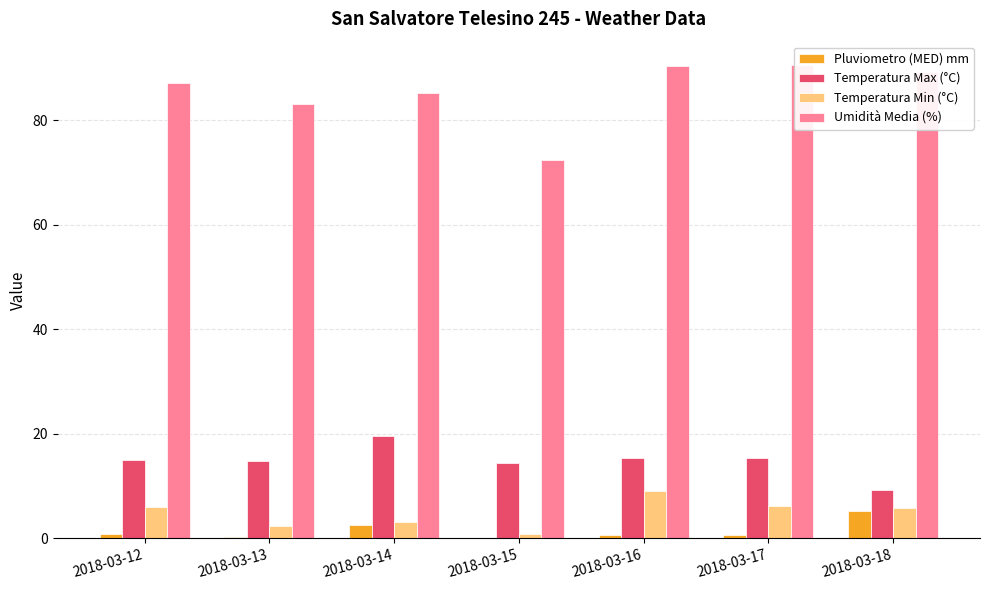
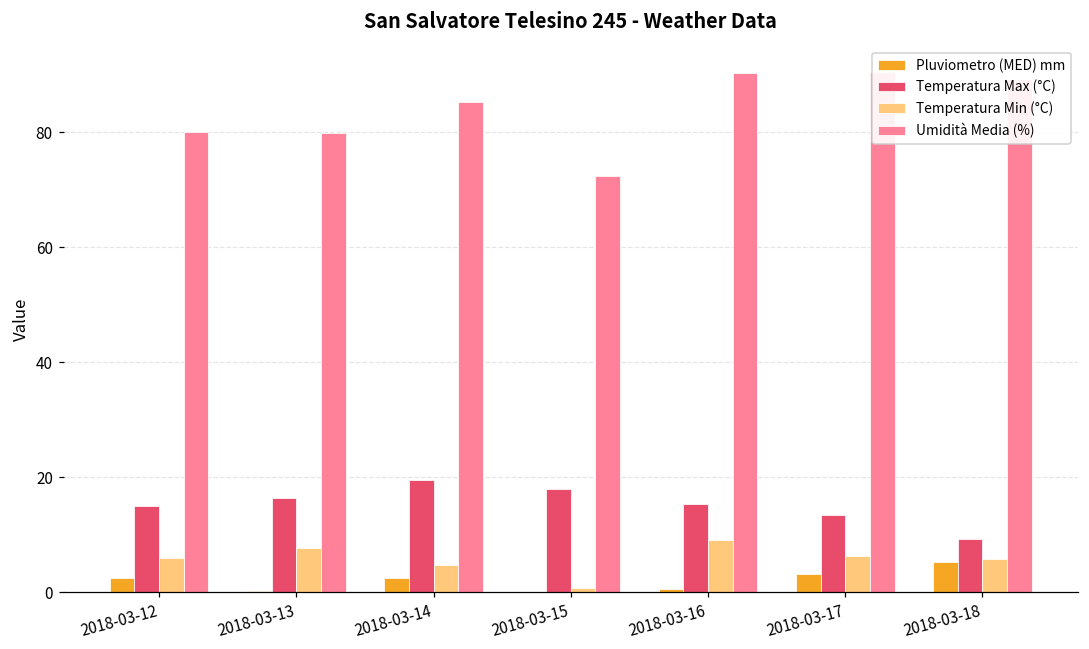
Pluviometro (MED) mm, 2018-03-12: 1 -> 2
Umidità Media (%), 2018-03-12: 87 -> 80
Temperatura Max (°C), 2018-03-13: 15 -> 16
Temperatura Min (°C), 2018-03-13: 2 -> 8
Umidità Media (%), 2018-03-13: 83 -> 80
Temperatura Min (°C), 2018-03-14: 3 -> 5
Temperatura Max (°C), 2018-03-15: 14 -> 18
Pluviometro (MED) mm, 2018-03-17: 1 -> 3
Temperatura Max (°C), 2018-03-17: 15 -> 13
